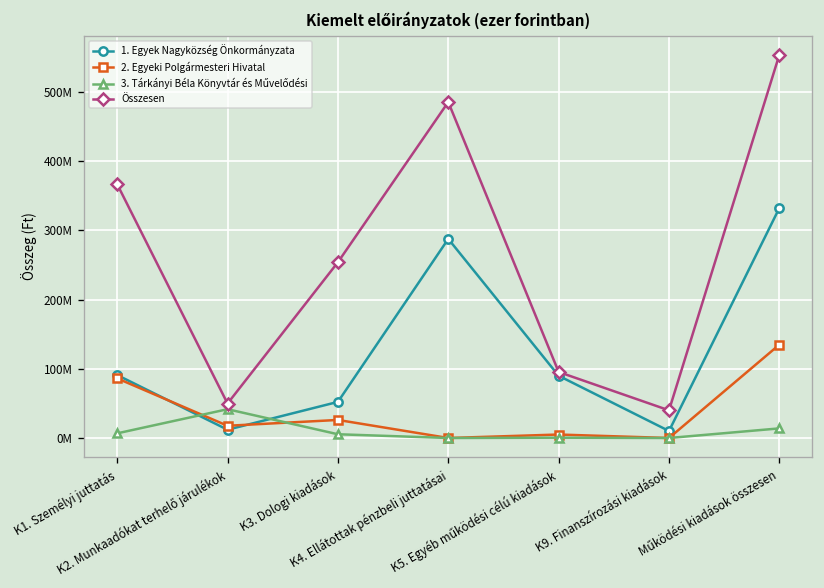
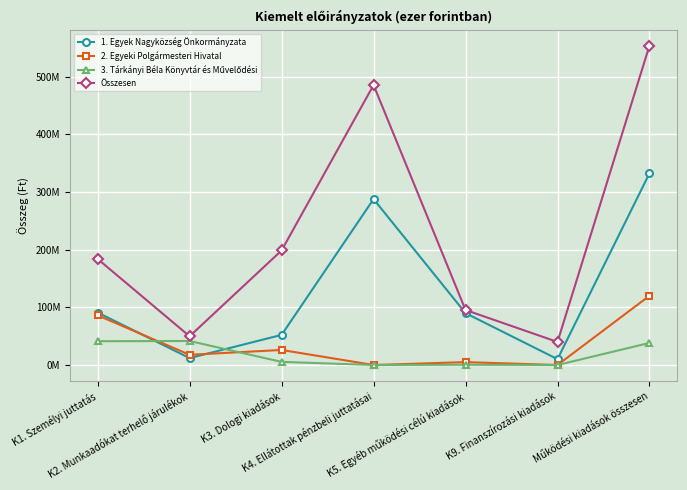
3. Tárkányi Béla Könyvtár és Művelődési, K1. Személyi juttatás: 10000000 -> 40000000
Összesen, K1. Személyi juttatás: 370000000 -> 180000000
Összesen, K3. Dologi kiadások: 250000000 -> 200000000
2. Egyeki Polgármesteri Hivatal, Működési kiadások összesen: 130000000 -> 120000000
3. Tárkányi Béla Könyvtár és Művelődési, Működési kiadások összesen: 10000000 -> 40000000
